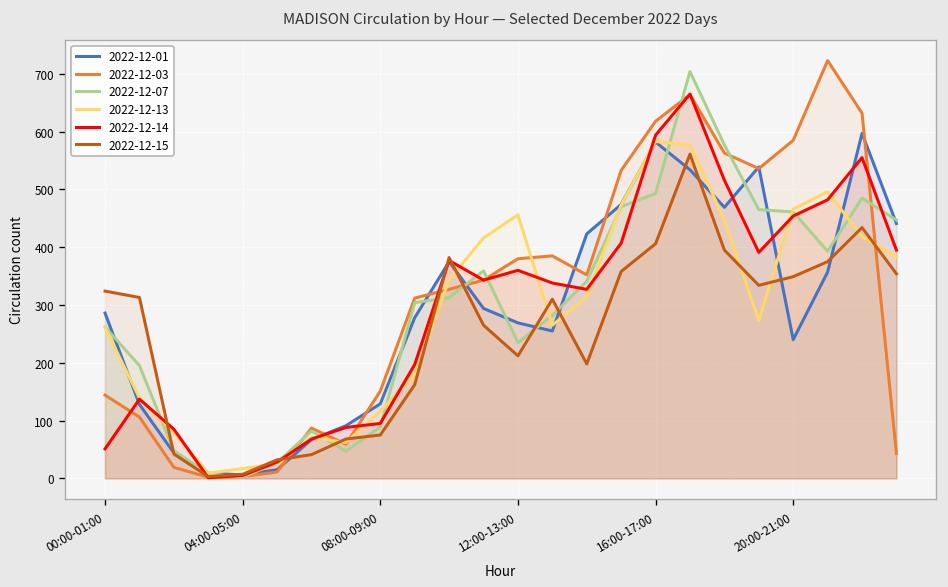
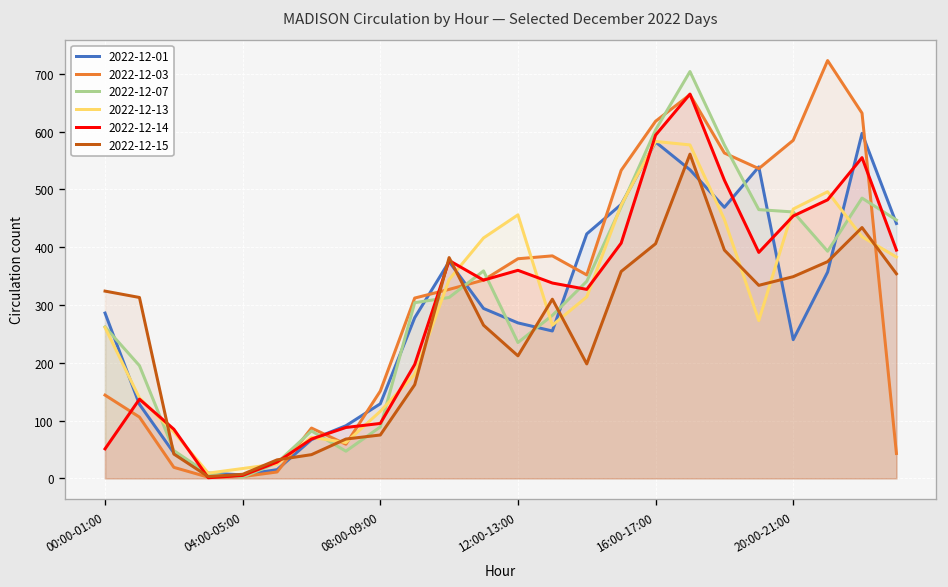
2022-12-07, 16:00-17:00: 490 -> 600
